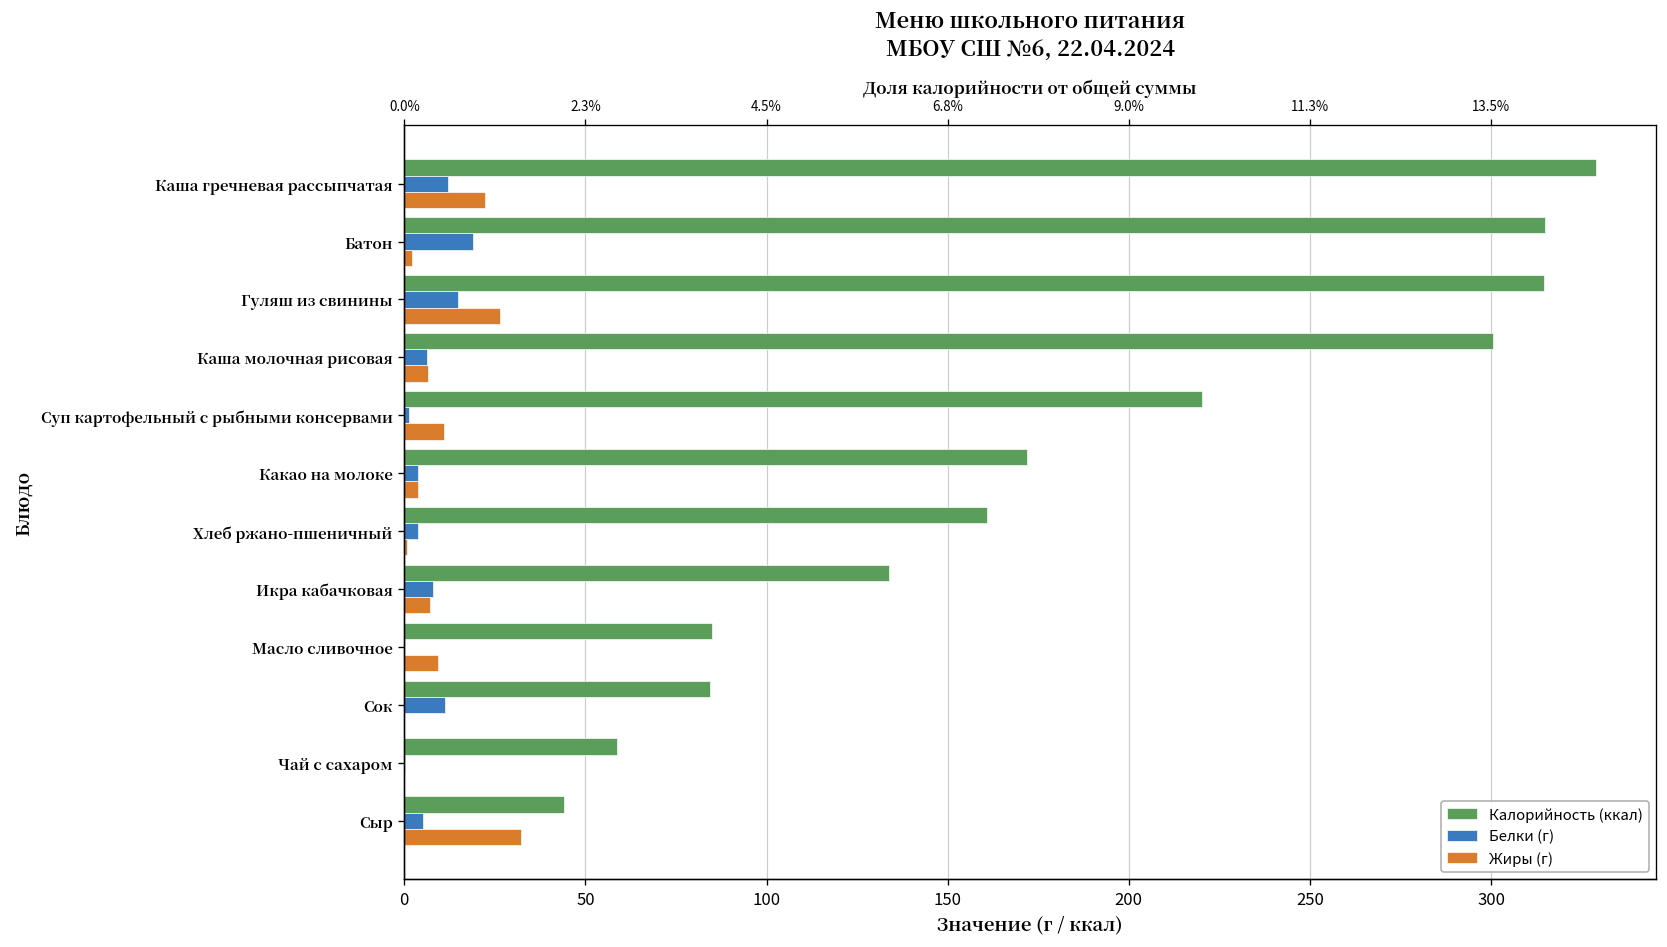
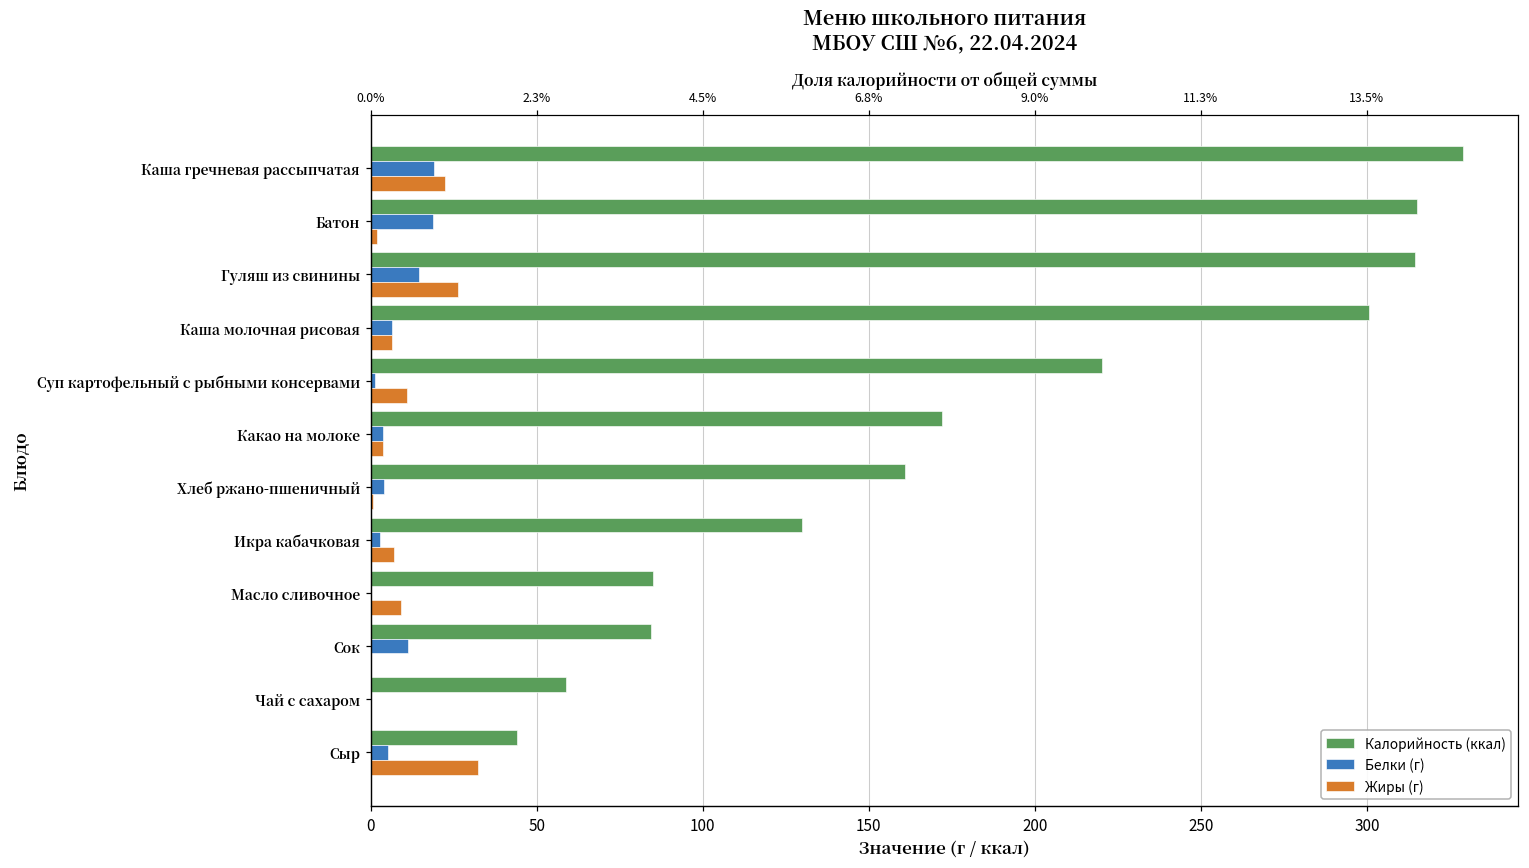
Белки (г), Каша гречневая рассыпчатая: 12 -> 19
Калорийность (ккал), Икра кабачковая: 134 -> 130
Белки (г), Икра кабачковая: 8 -> 3
